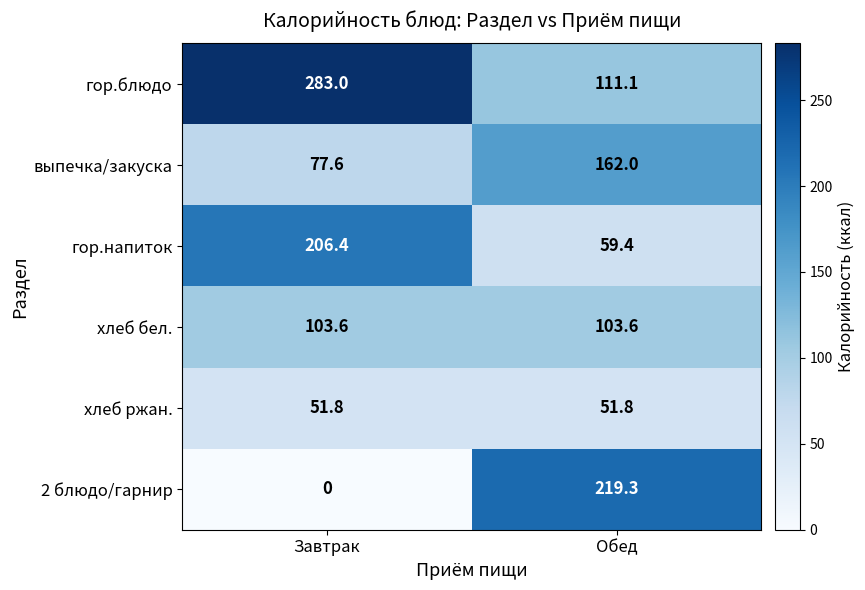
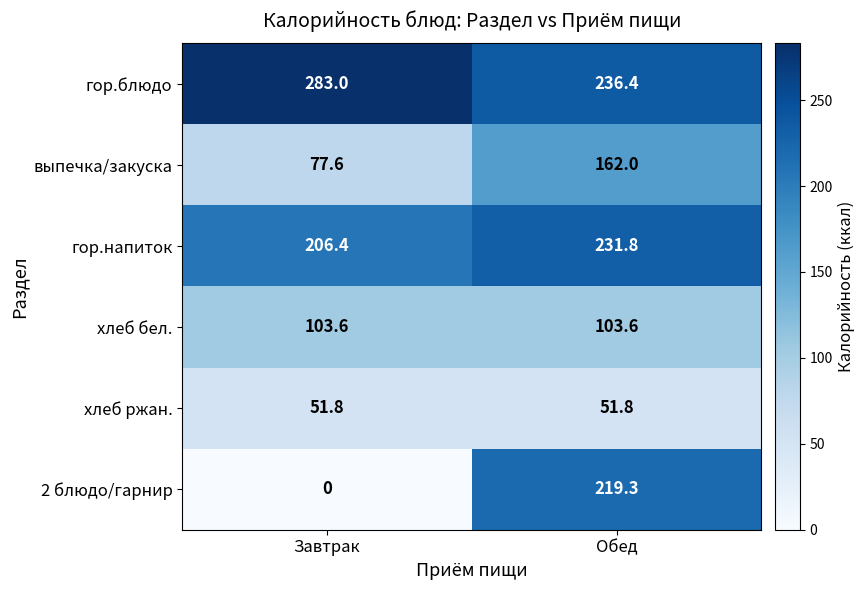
гор.блюдо, Обед: 111.1 -> 236.4
гор.напиток, Обед: 59.4 -> 231.8
